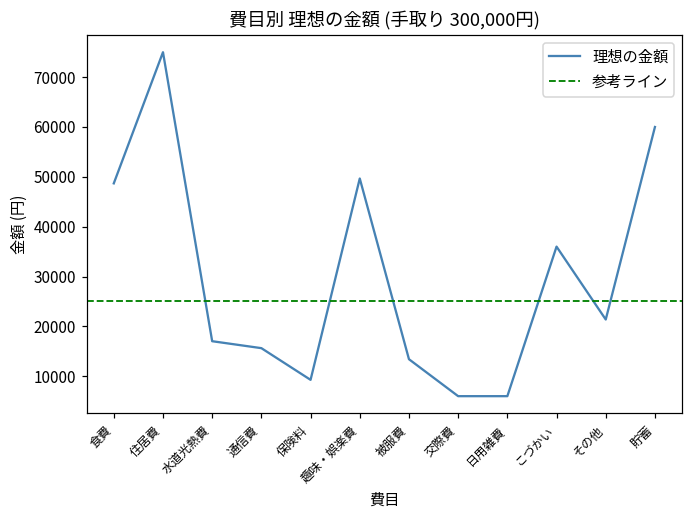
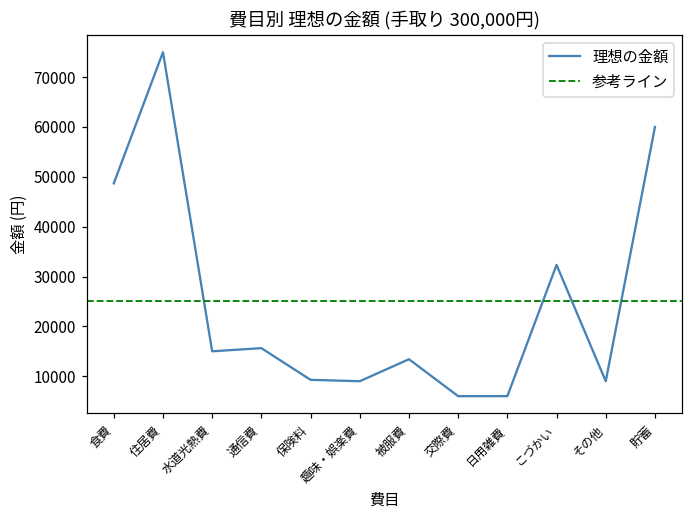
水道光熱費: 17000 -> 15000
趣味・娯楽費: 50000 -> 9000
こづかい: 36000 -> 32000
その他: 21000 -> 9000
